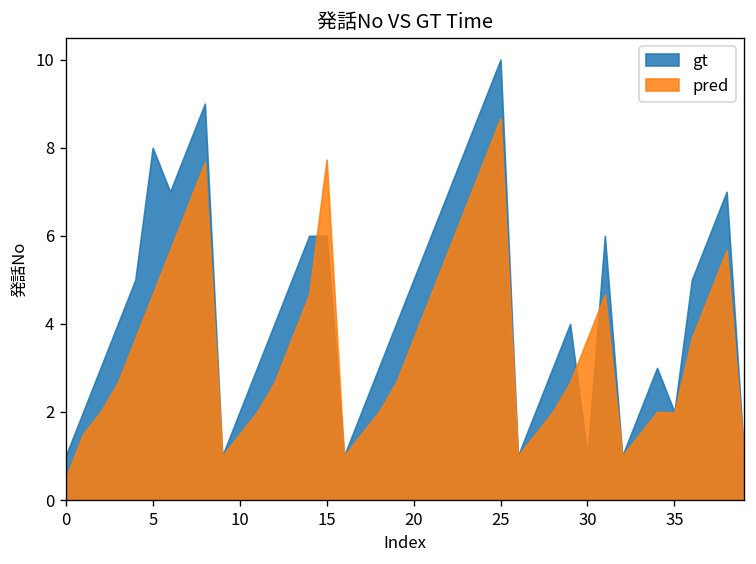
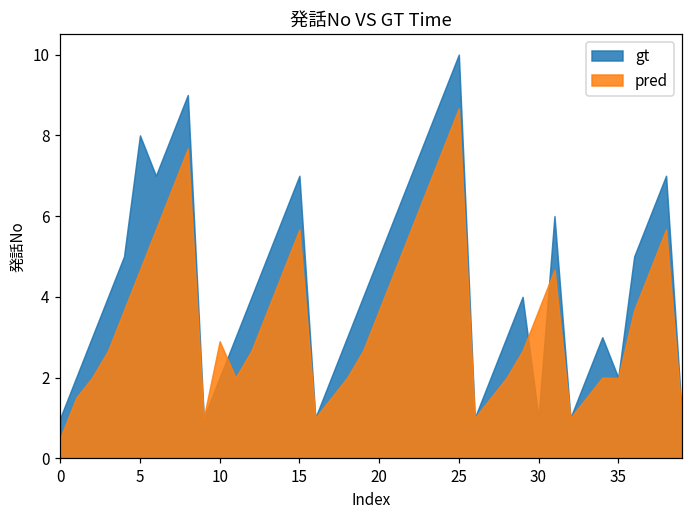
pred, 10: 1.5 -> 2.9
gt, 15: 6 -> 7
pred, 15: 7.7 -> 5.7
